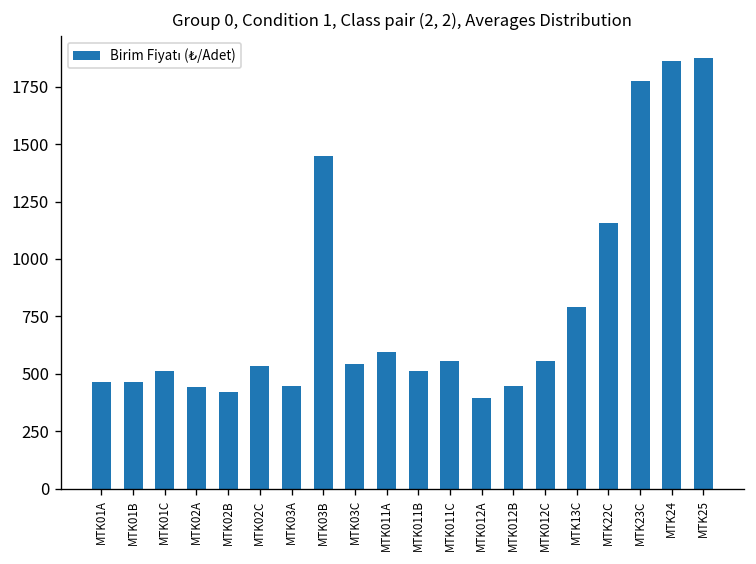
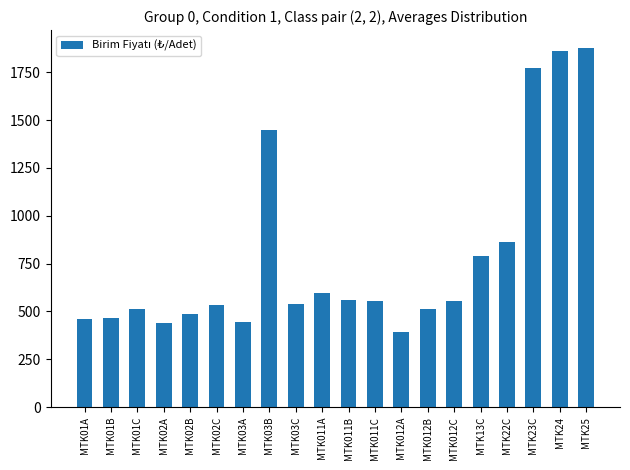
MTK02B: 420 -> 490
MTK011B: 510 -> 560
MTK012B: 450 -> 510
MTK22C: 1160 -> 860
